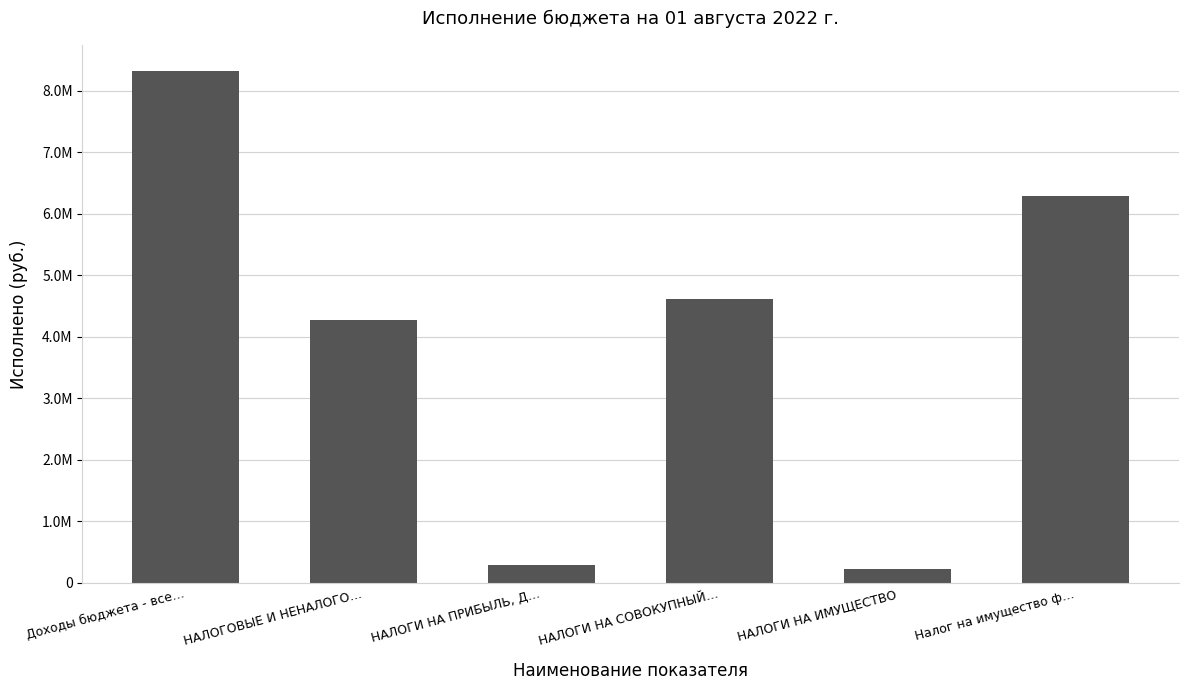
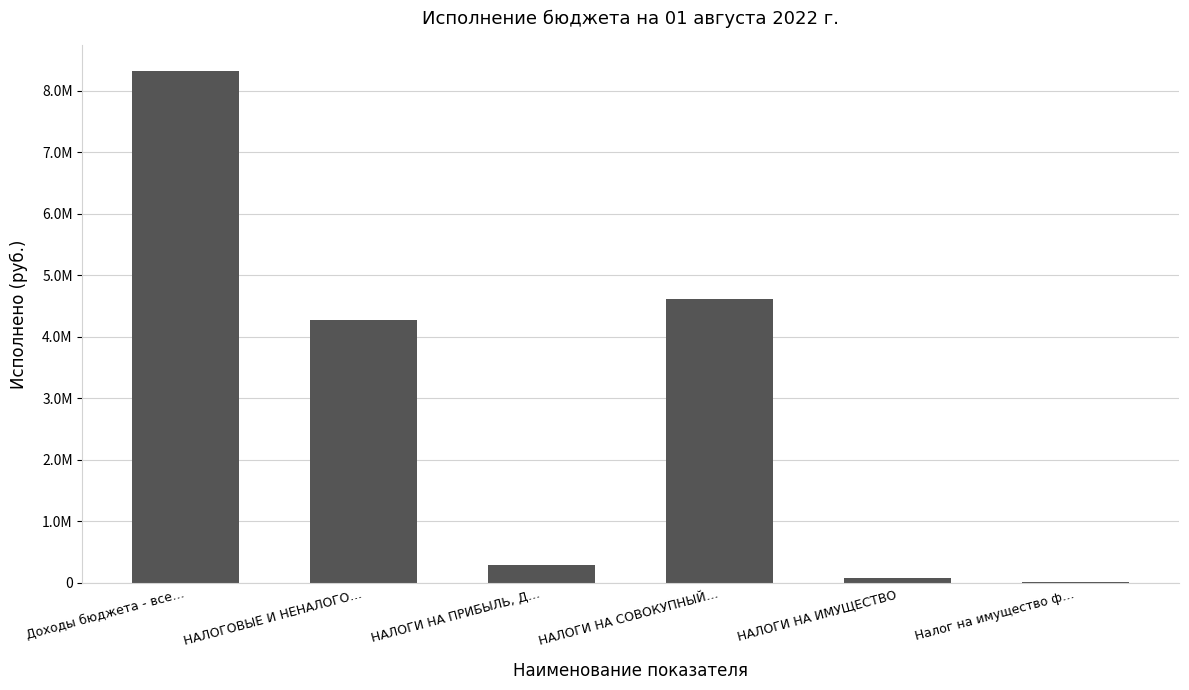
НАЛОГИ НА ИМУЩЕСТВО: 200000 -> 100000
Налог на имущество ф…: 6300000 -> 0
